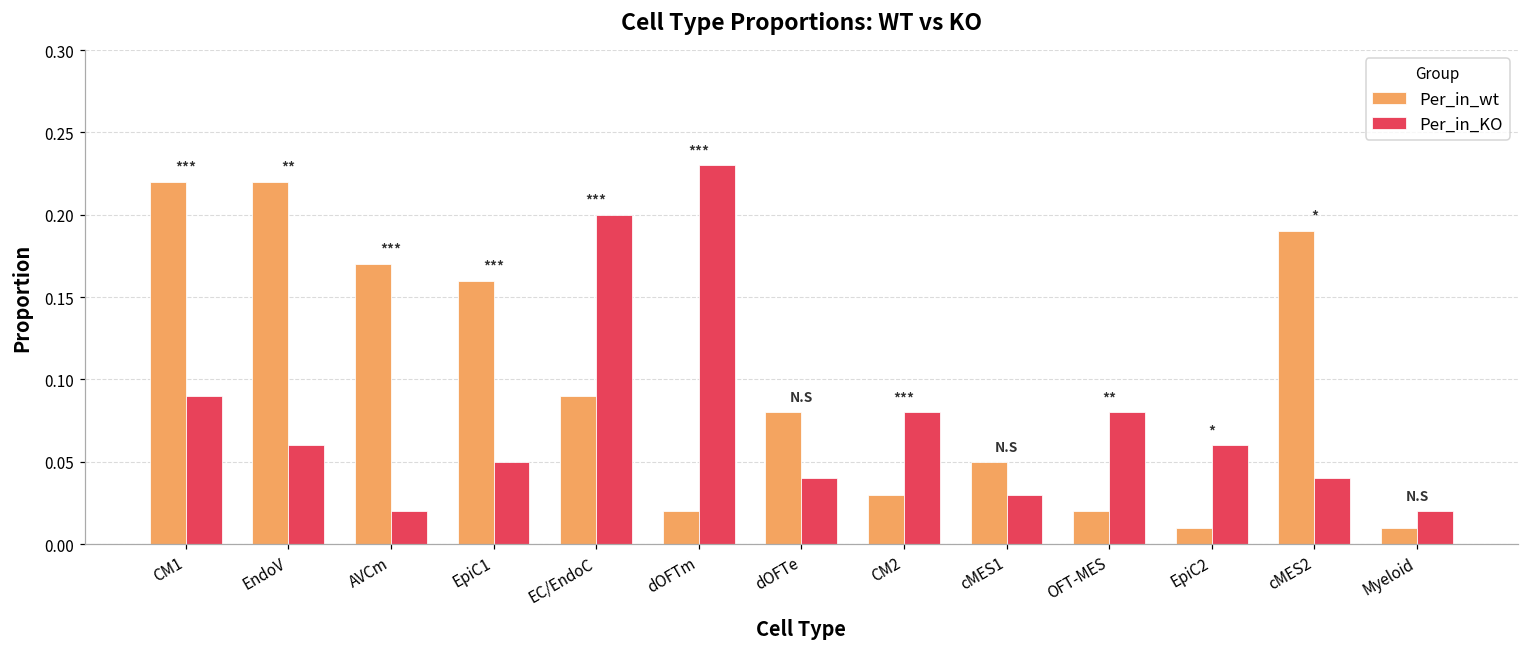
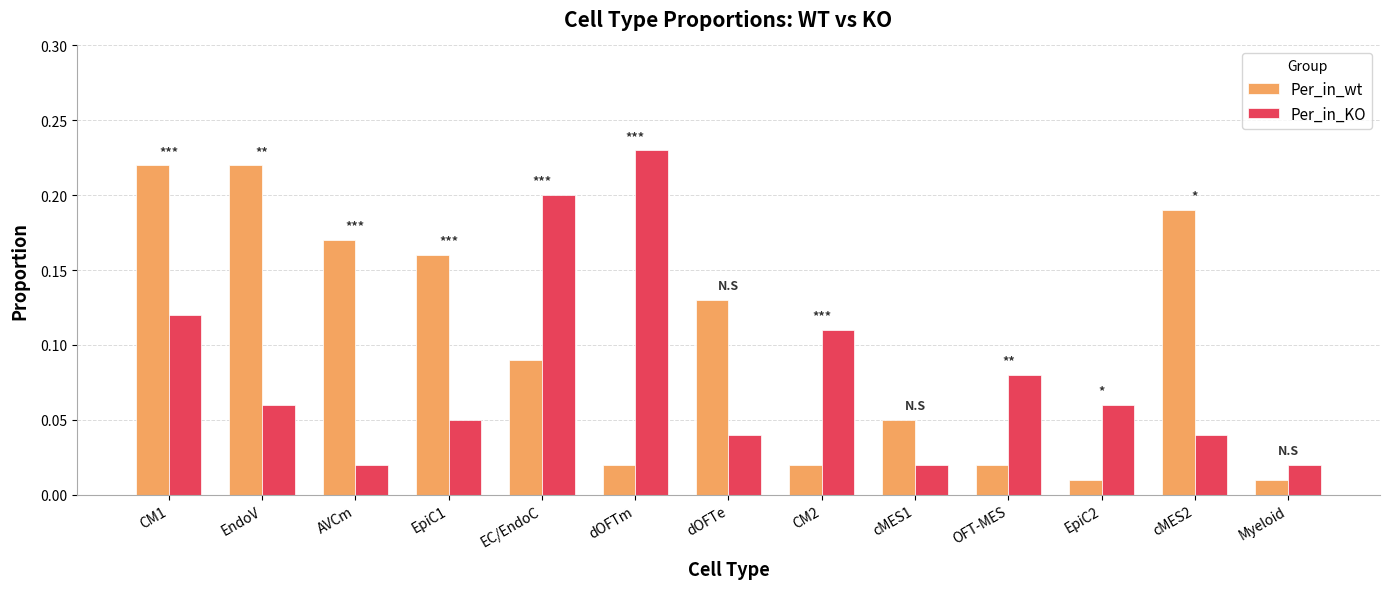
Per_in_KO, CM1: 0.09 -> 0.12
Per_in_wt, dOFTe: 0.08 -> 0.13
Per_in_wt, CM2: 0.03 -> 0.02
Per_in_KO, CM2: 0.08 -> 0.11
Per_in_KO, cMES1: 0.03 -> 0.02
